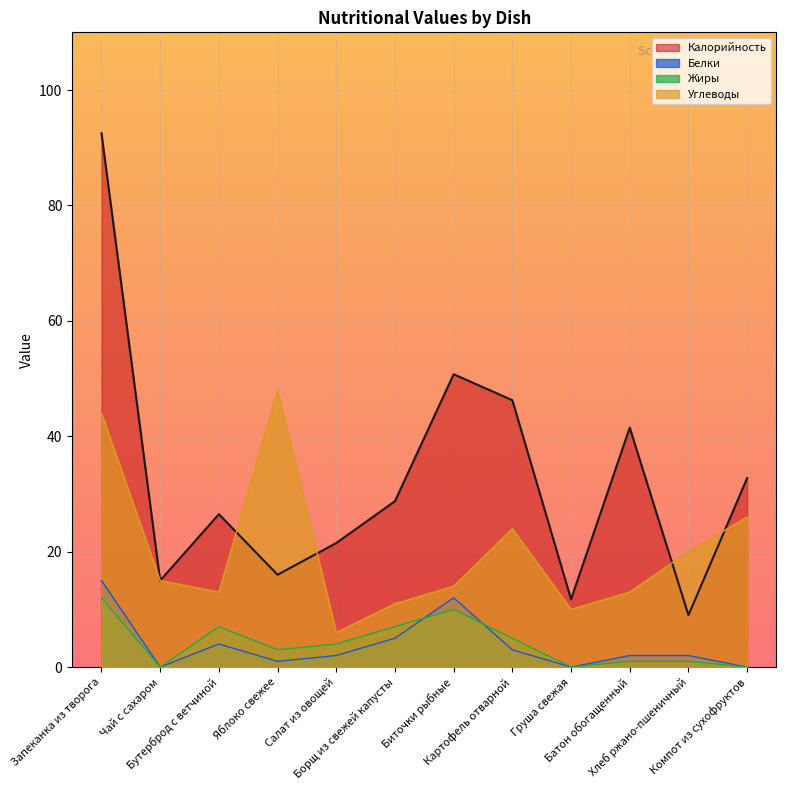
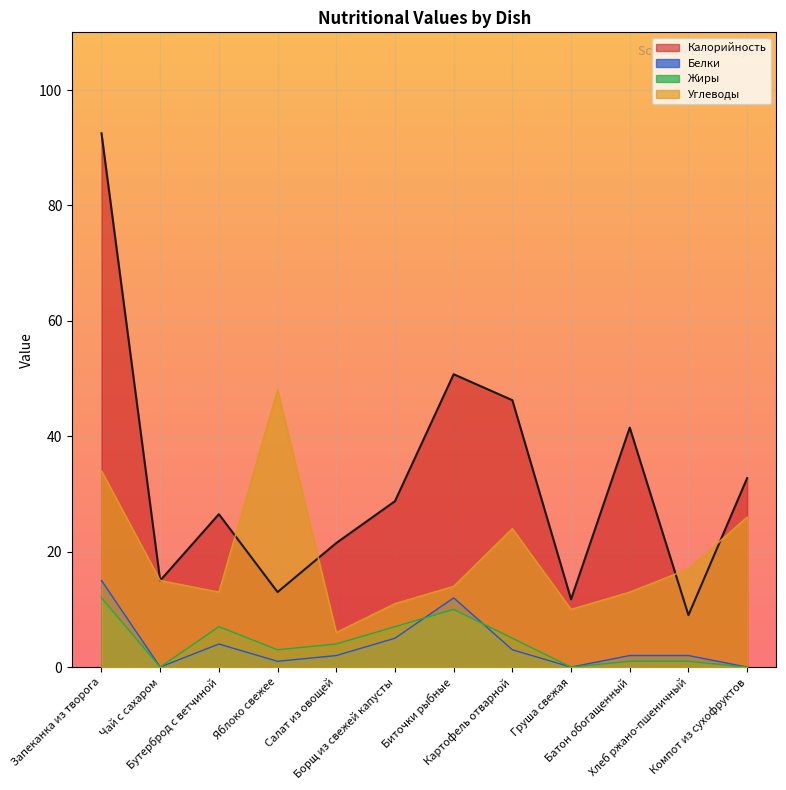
Углеводы, Запеканка из творога: 44 -> 34
Калорийность, Яблоко свежее: 16 -> 13
Углеводы, Хлеб ржано-пшеничный: 20 -> 17
